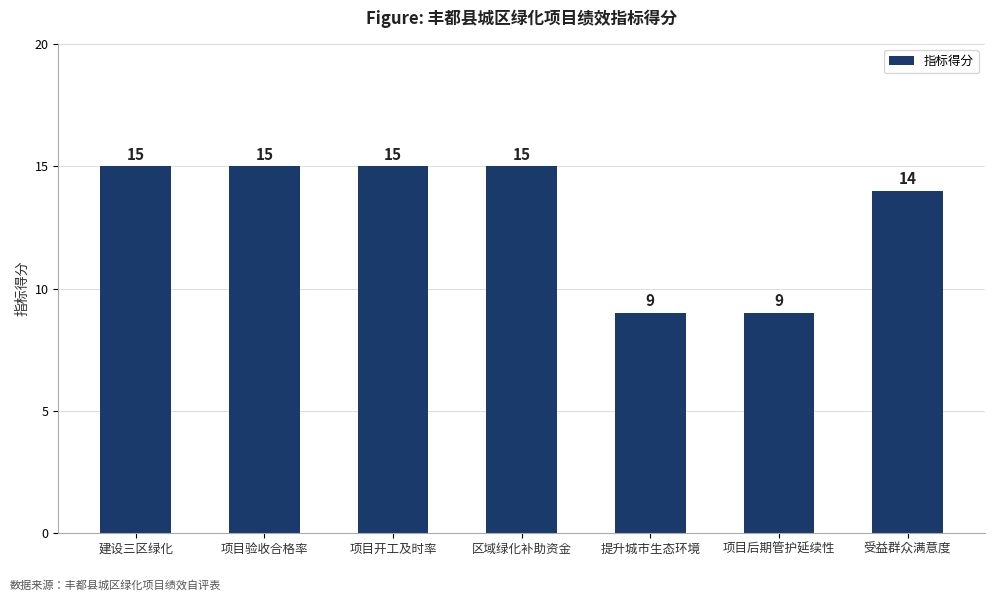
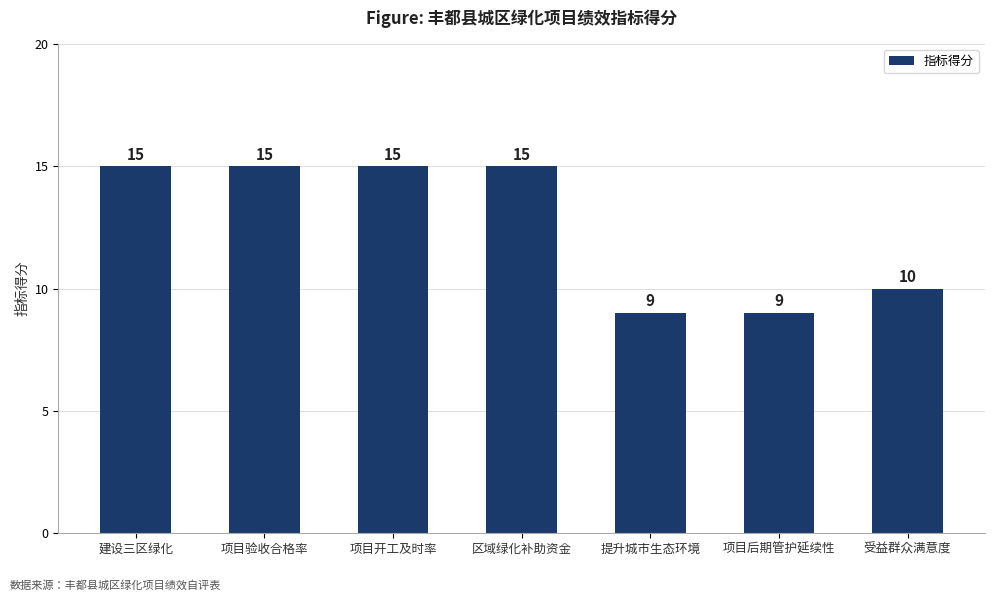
受益群众满意度: 14 -> 10
